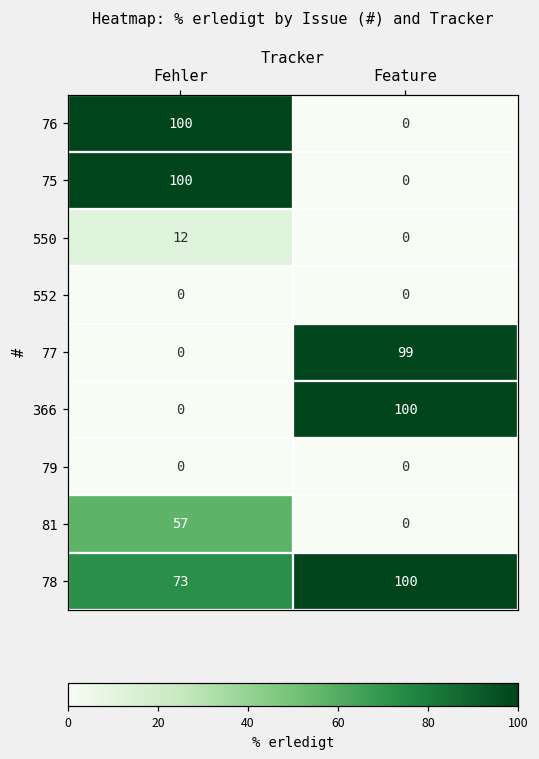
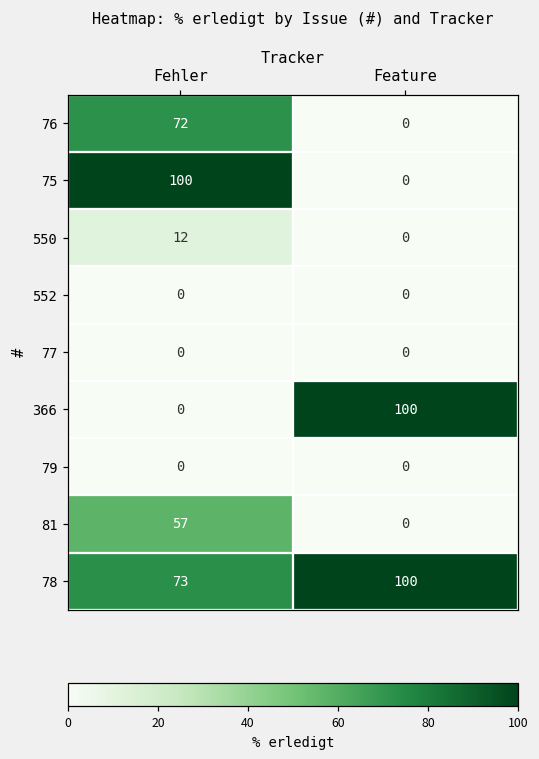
76, Fehler: 100 -> 72
77, Feature: 99 -> 0
